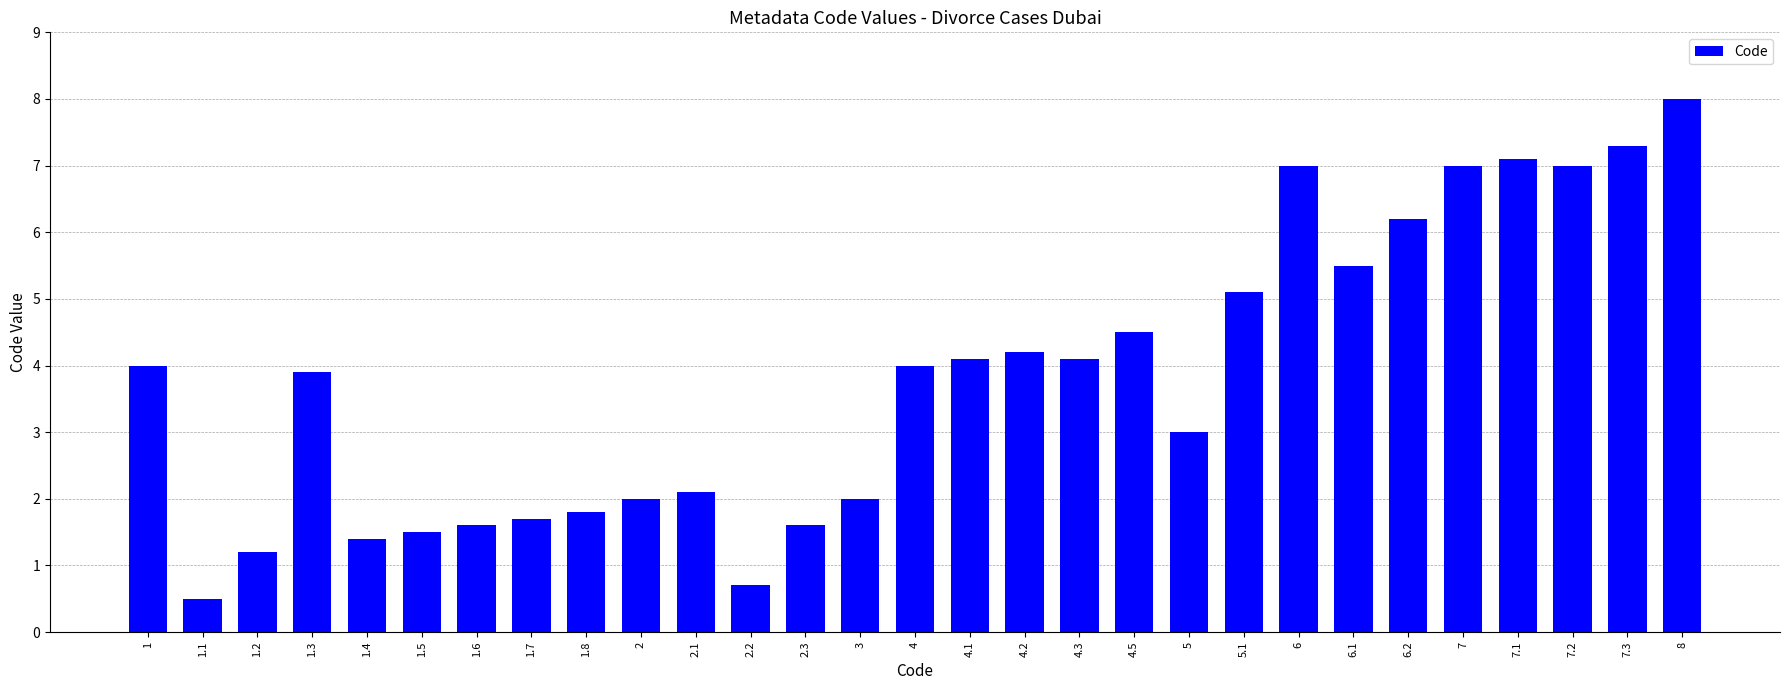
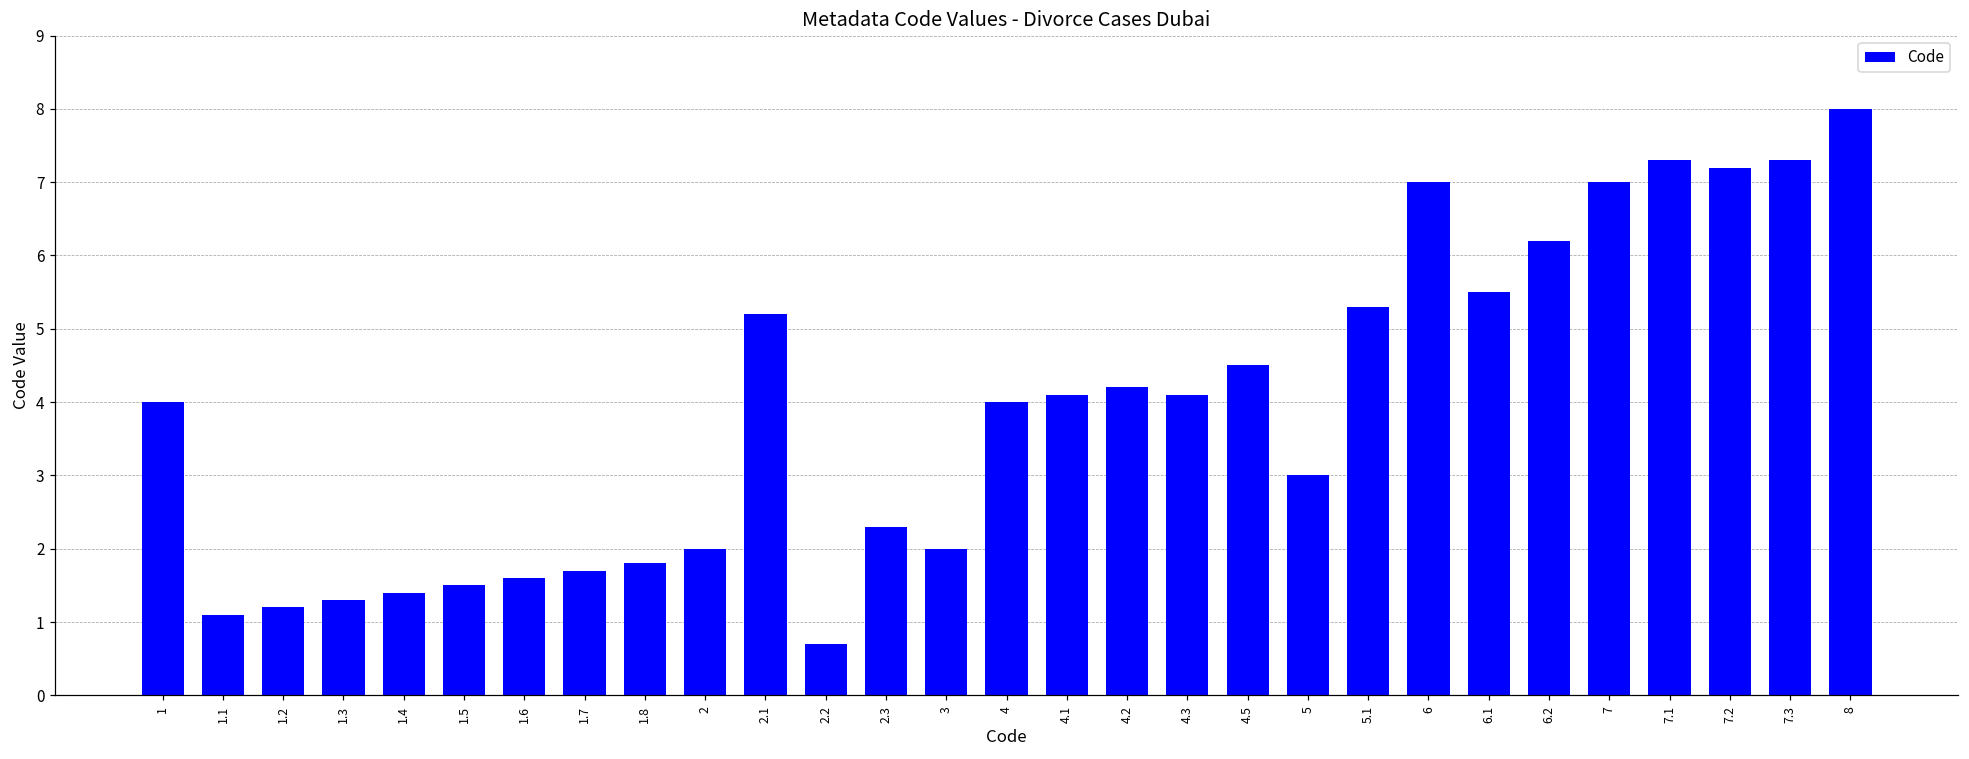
1.1: 0.5 -> 1.1
1.3: 3.9 -> 1.3
2.1: 2.1 -> 5.2
2.3: 1.6 -> 2.3
5.1: 5.1 -> 5.3
7.1: 7.1 -> 7.3
7.2: 7.0 -> 7.2
